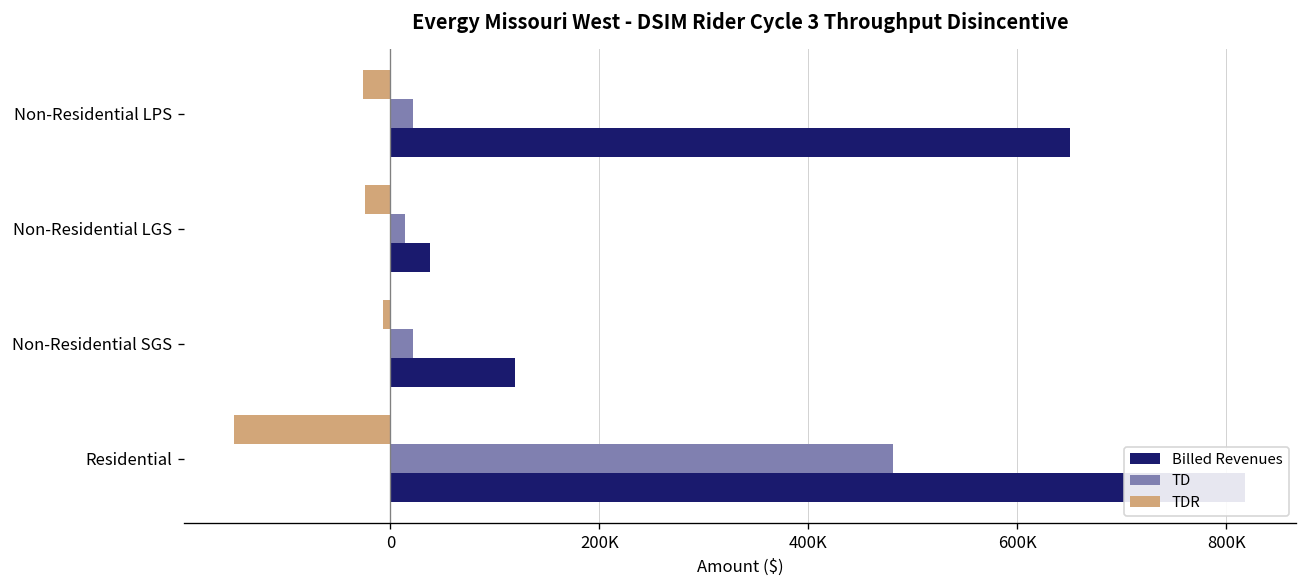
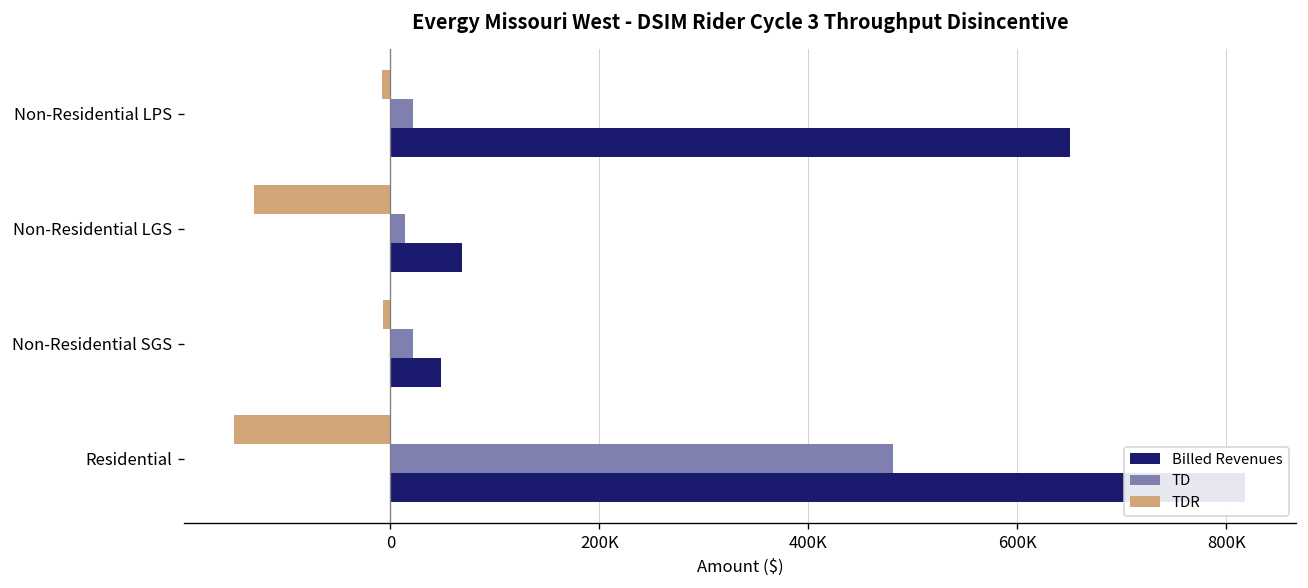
TDR, Non-Residential LPS: -30000 -> -10000
TDR, Non-Residential LGS: -20000 -> -130000
Billed Revenues, Non-Residential LGS: 40000 -> 70000
Billed Revenues, Non-Residential SGS: 120000 -> 50000
